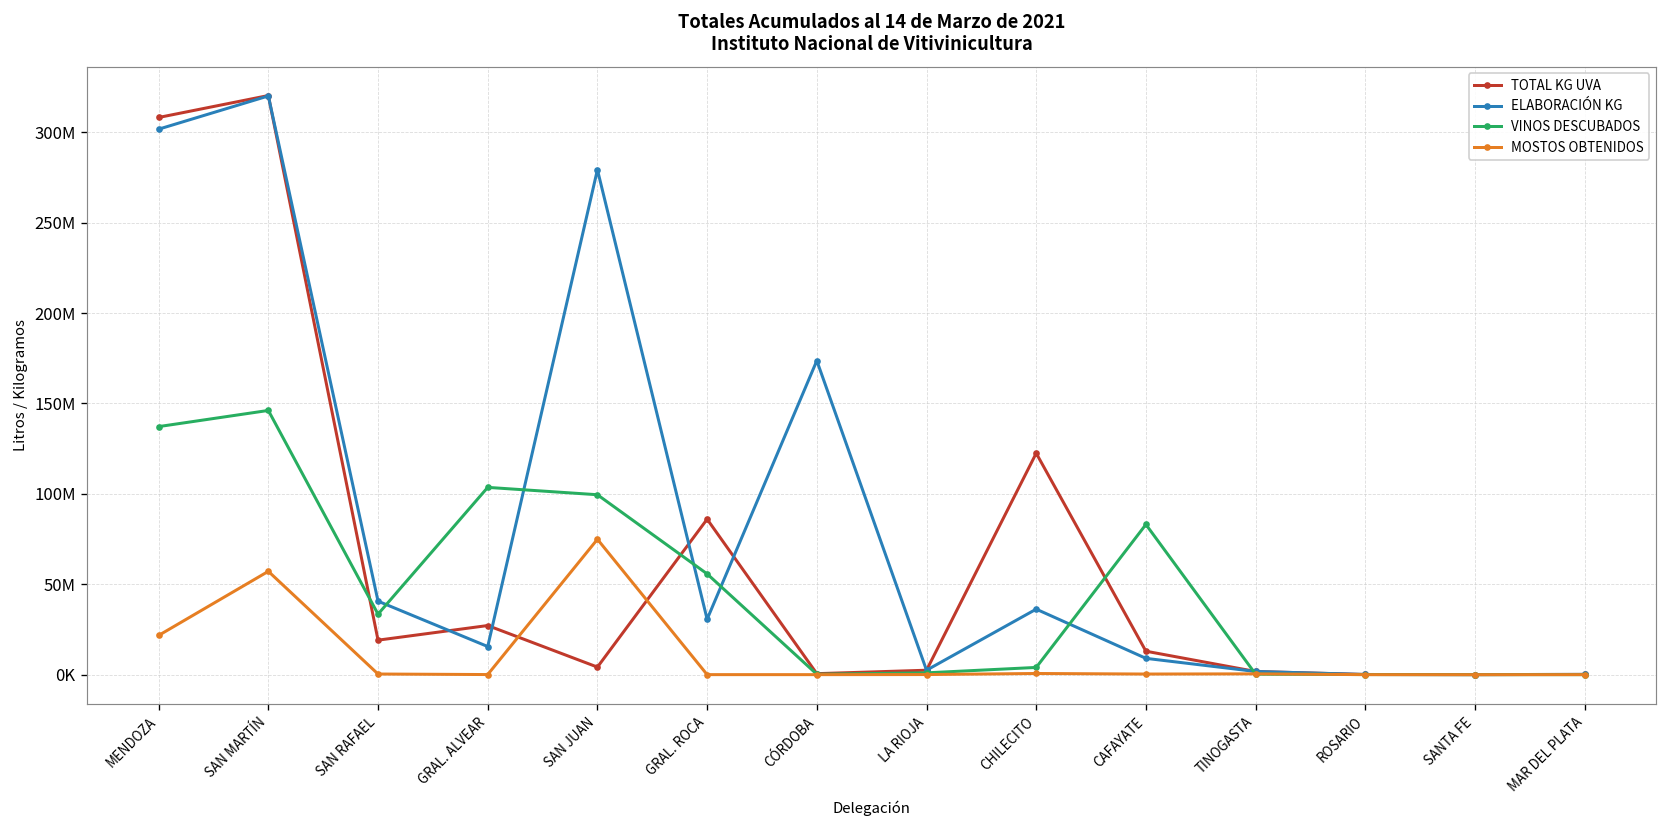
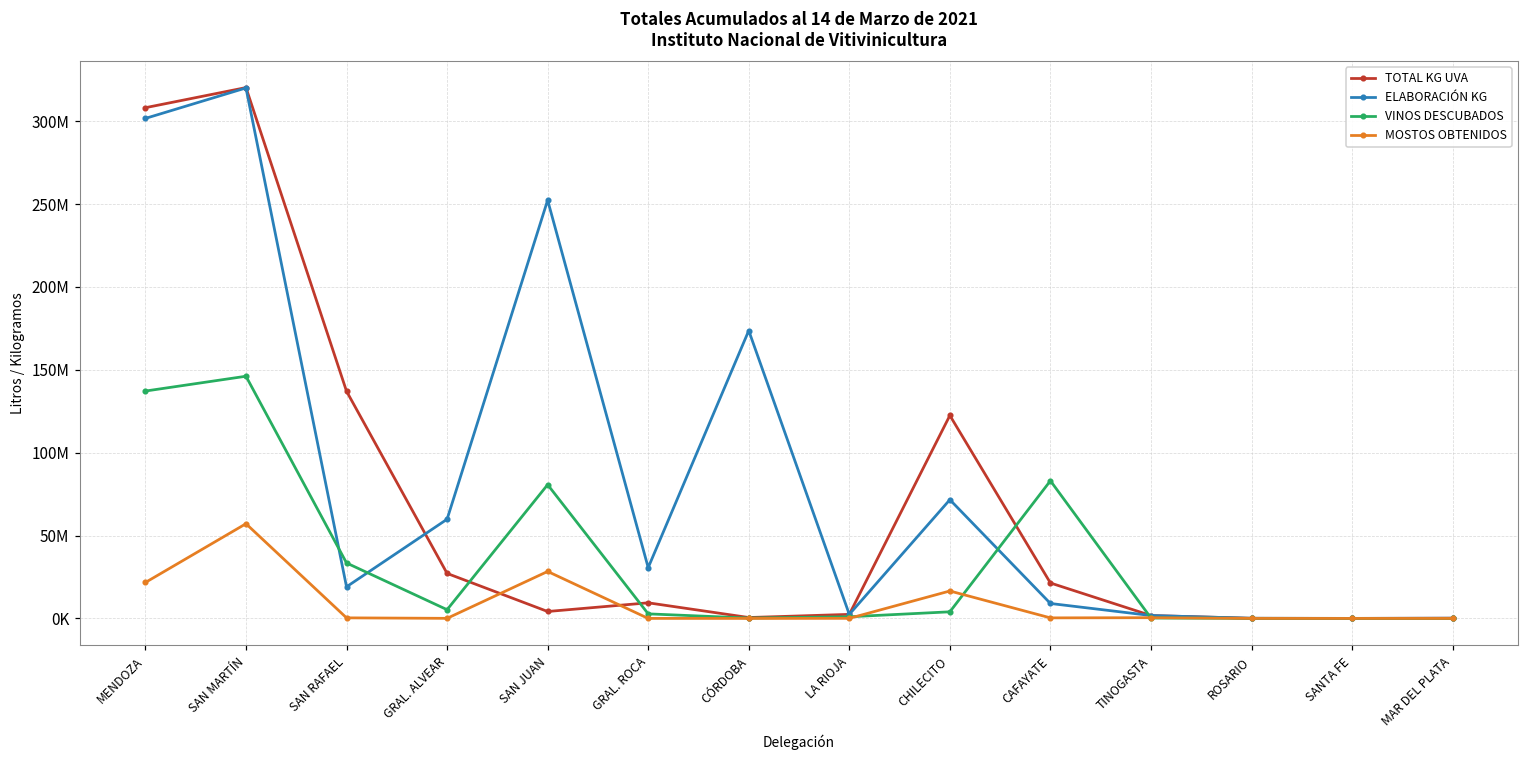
TOTAL KG UVA, SAN RAFAEL: 19000000 -> 137000000
ELABORACIÓN KG, SAN RAFAEL: 41000000 -> 19000000
ELABORACIÓN KG, GRAL. ALVEAR: 16000000 -> 60000000
VINOS DESCUBADOS, GRAL. ALVEAR: 104000000 -> 5000000
ELABORACIÓN KG, SAN JUAN: 279000000 -> 252000000
VINOS DESCUBADOS, SAN JUAN: 100000000 -> 81000000
MOSTOS OBTENIDOS, SAN JUAN: 75000000 -> 28000000
TOTAL KG UVA, GRAL. ROCA: 86000000 -> 9000000
VINOS DESCUBADOS, GRAL. ROCA: 56000000 -> 3000000
ELABORACIÓN KG, CHILECITO: 36000000 -> 72000000
MOSTOS OBTENIDOS, CHILECITO: 1000000 -> 17000000
TOTAL KG UVA, CAFAYATE: 13000000 -> 21000000
